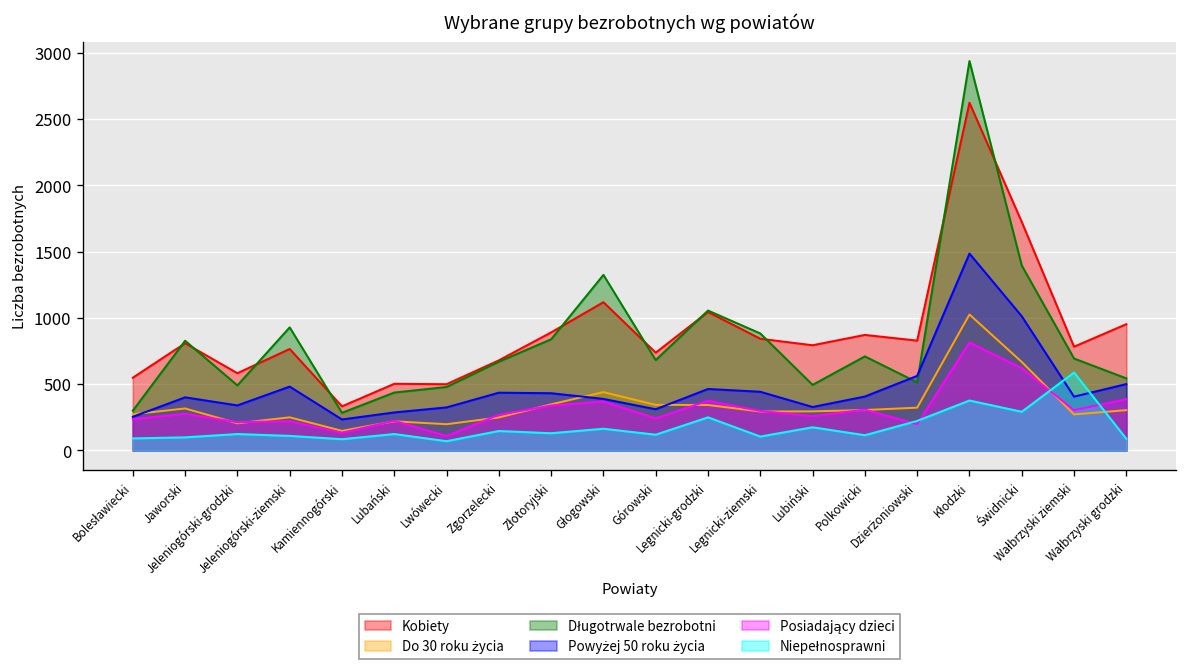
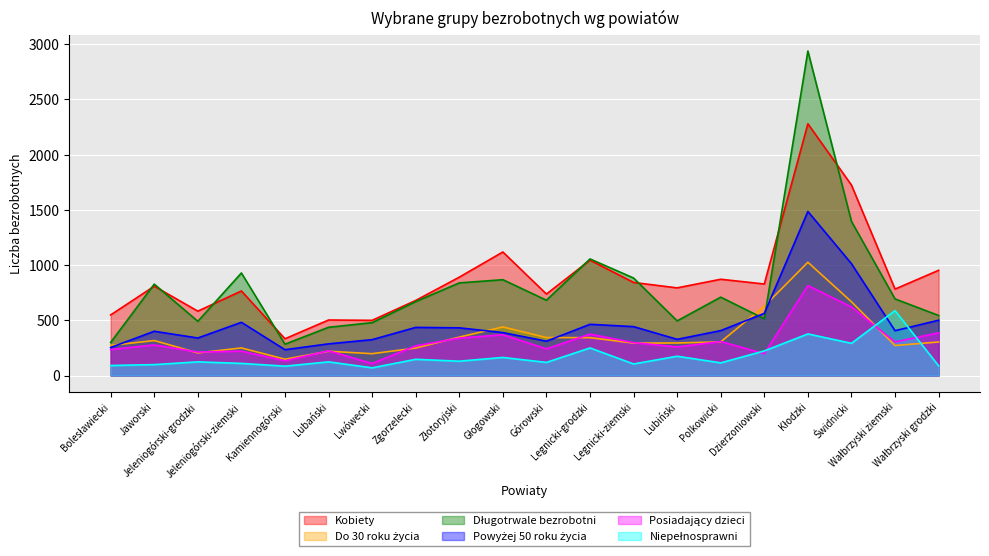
Długotrwale bezrobotni, Głogowski: 1330 -> 870
Do 30 roku życia, Dzierżoniowski: 320 -> 630
Kobiety, Kłodzki: 2620 -> 2280
